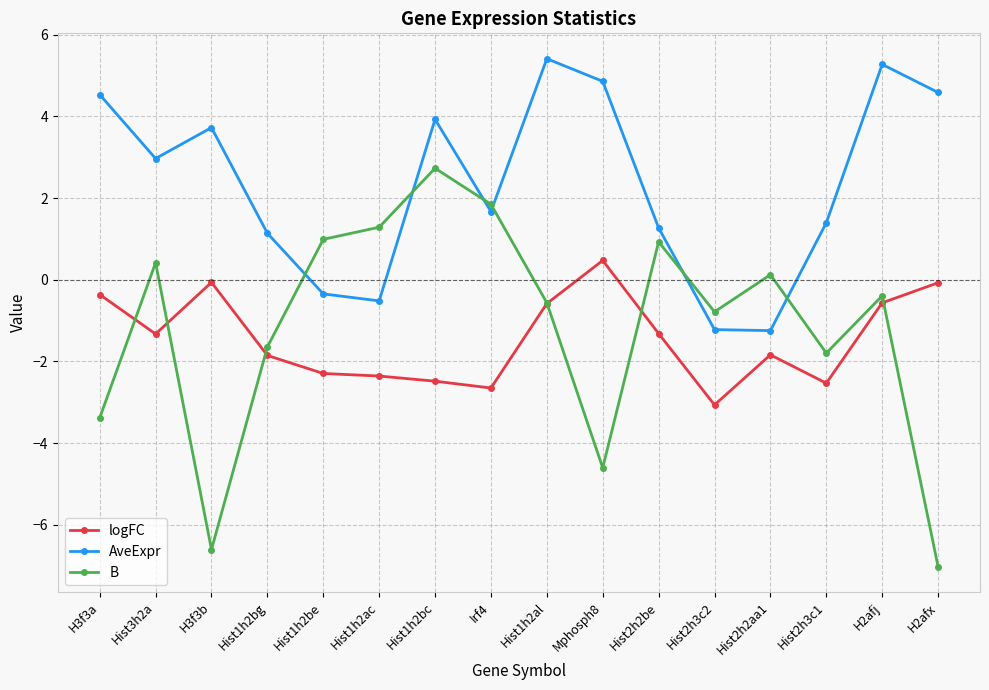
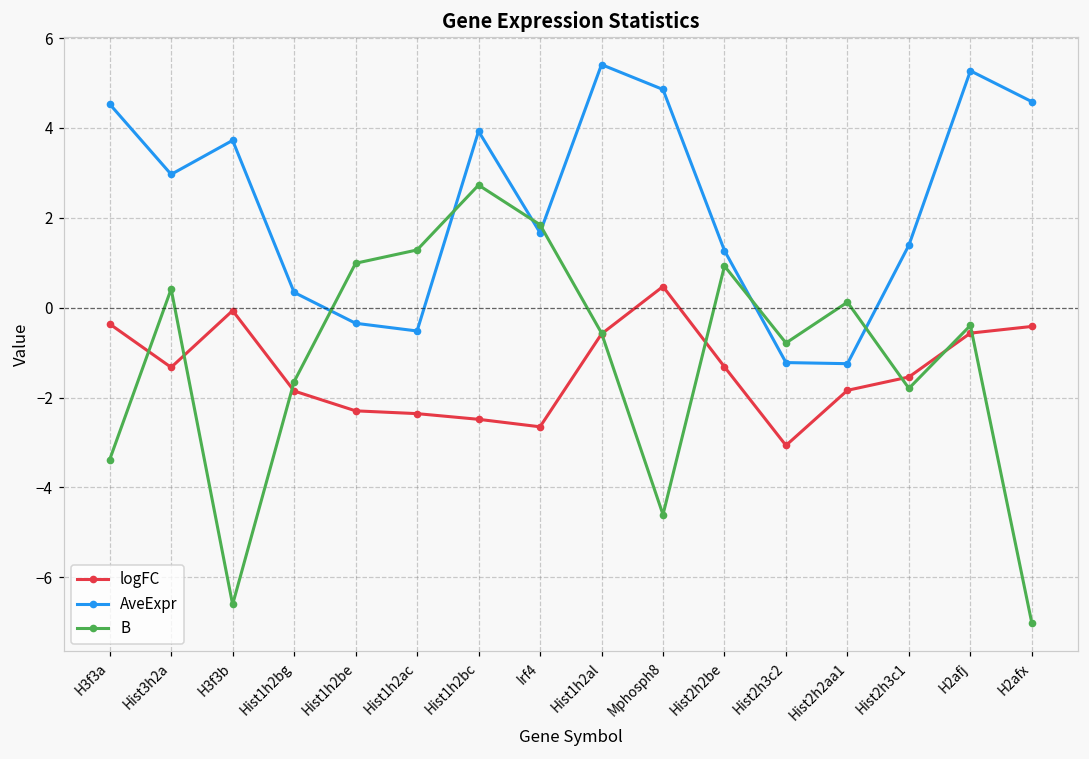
AveExpr, Hist1h2bg: 1.1 -> 0.3
logFC, Hist2h3c1: -2.5 -> -1.5
logFC, H2afx: -0.1 -> -0.4
